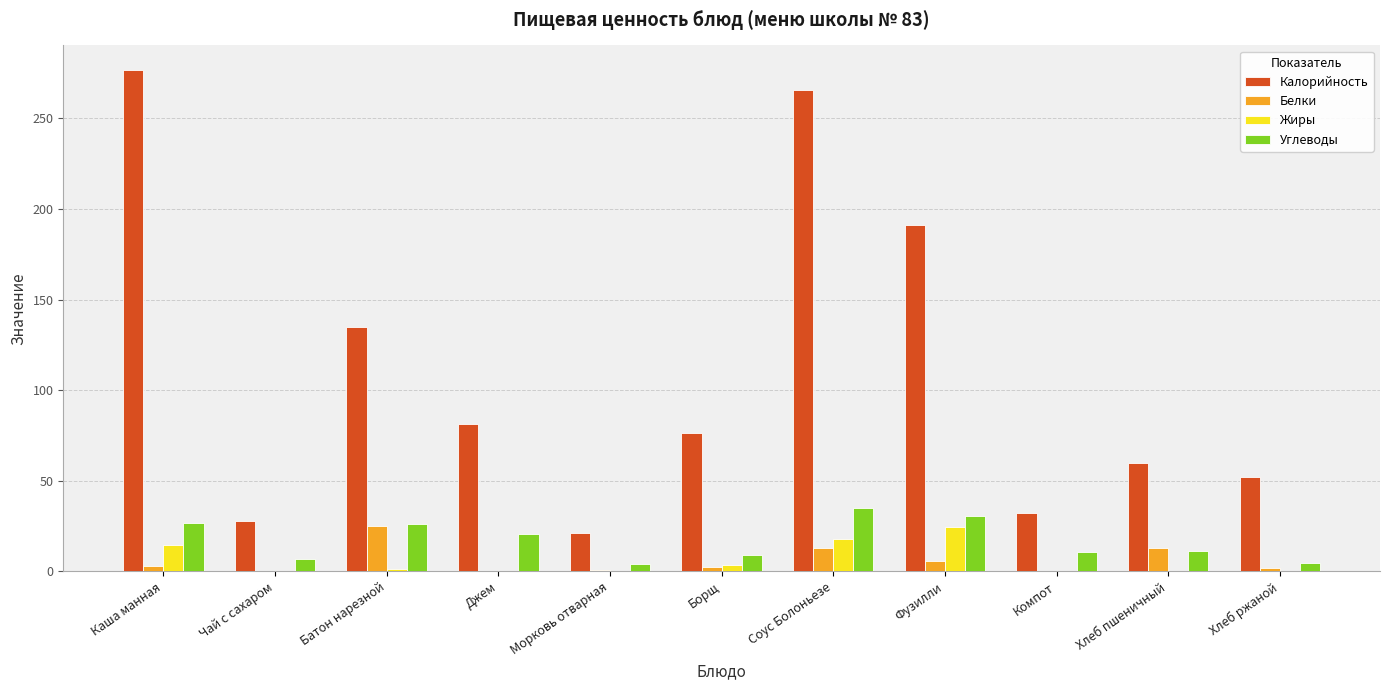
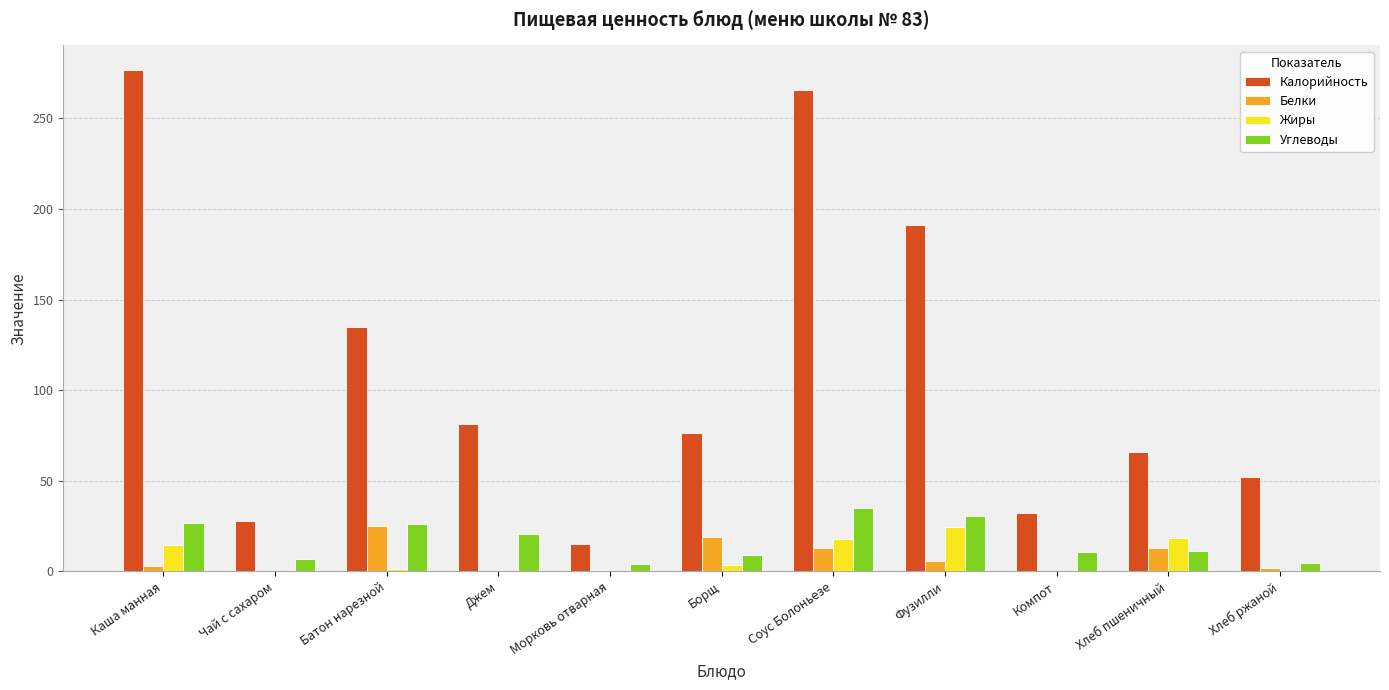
Калорийность, Морковь отварная: 21 -> 15
Белки, Борщ: 2 -> 19
Калорийность, Хлеб пшеничный: 60 -> 66
Жиры, Хлеб пшеничный: 0 -> 18
